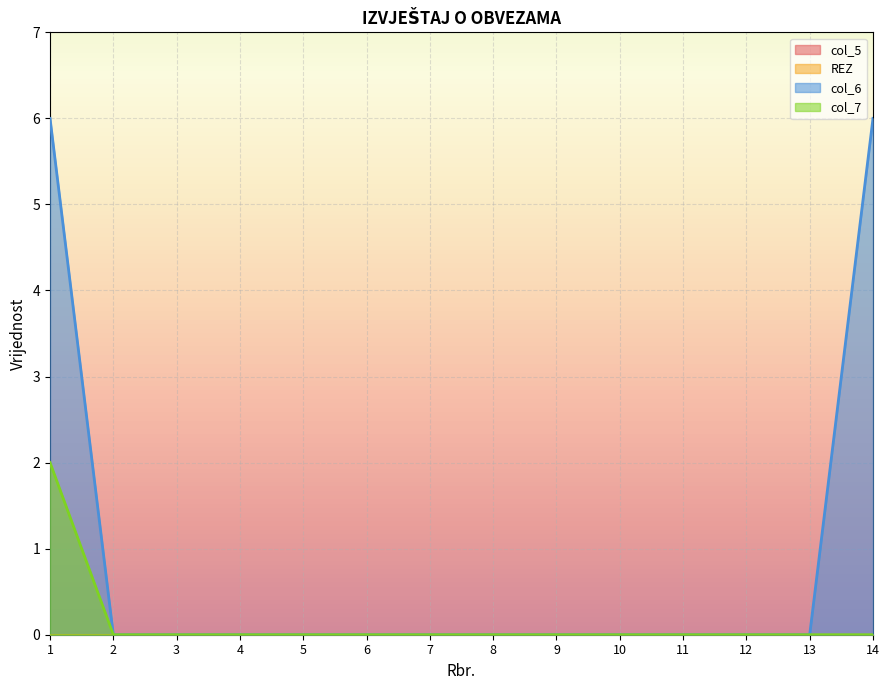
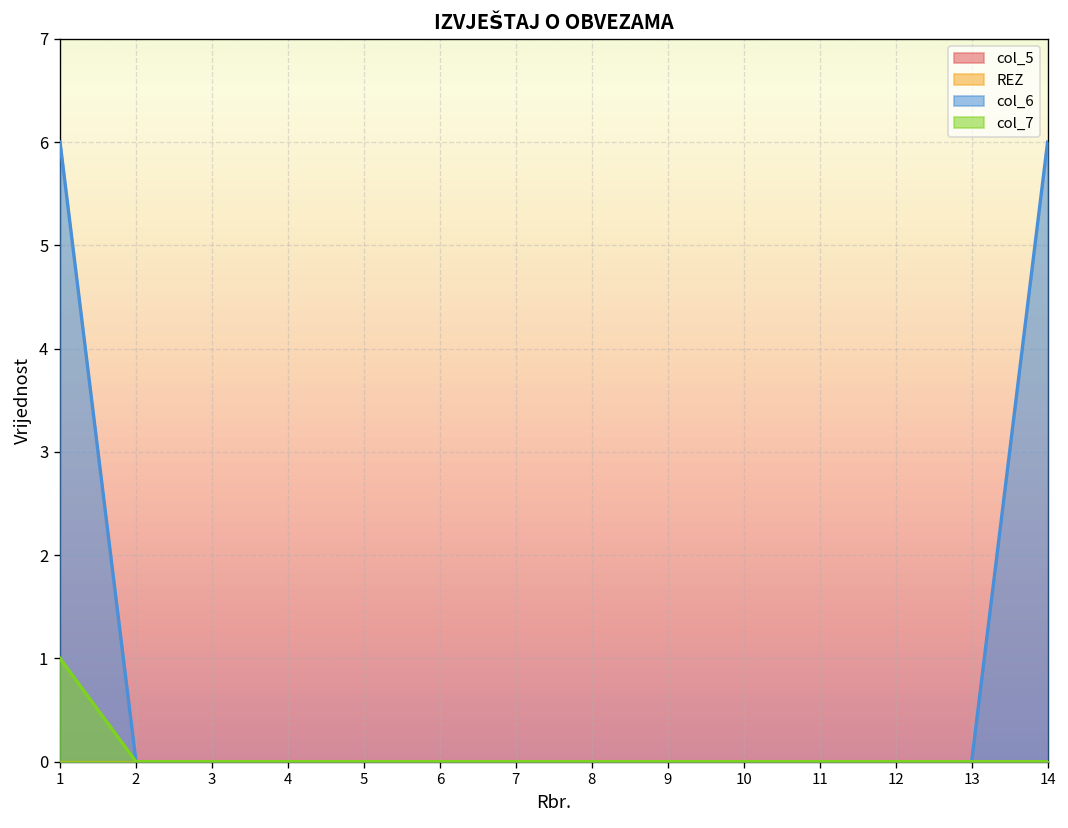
col_7, 1: 2 -> 1
